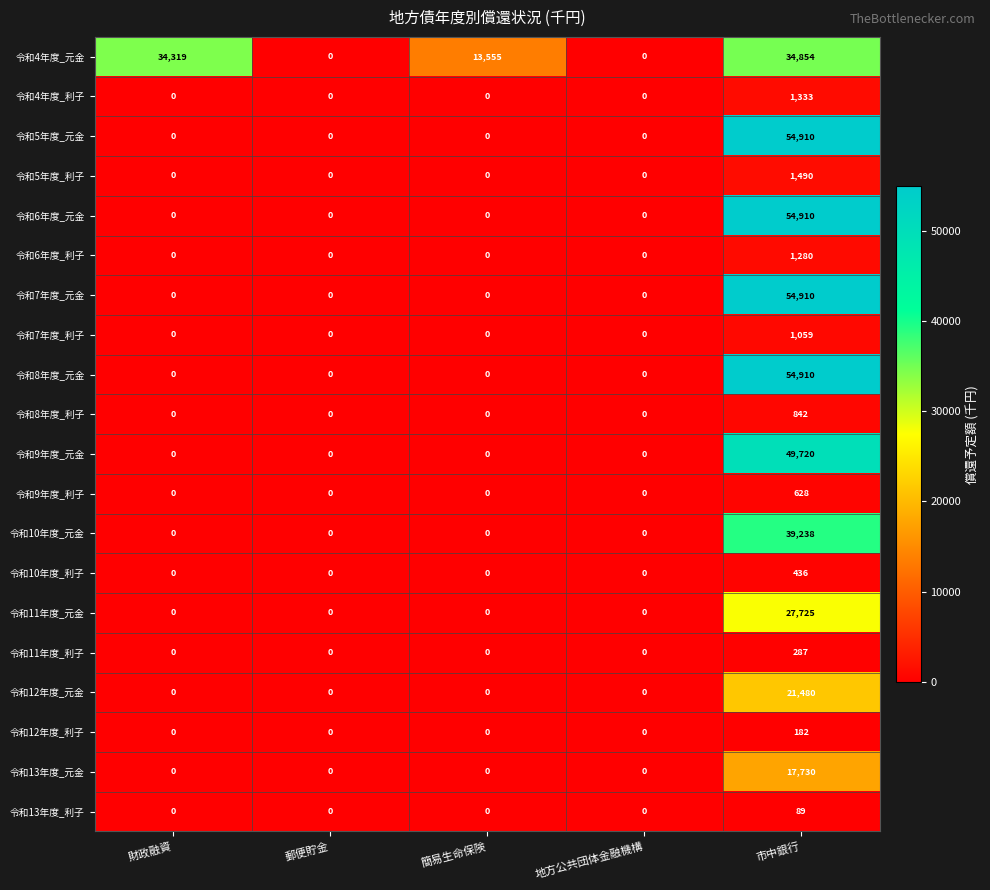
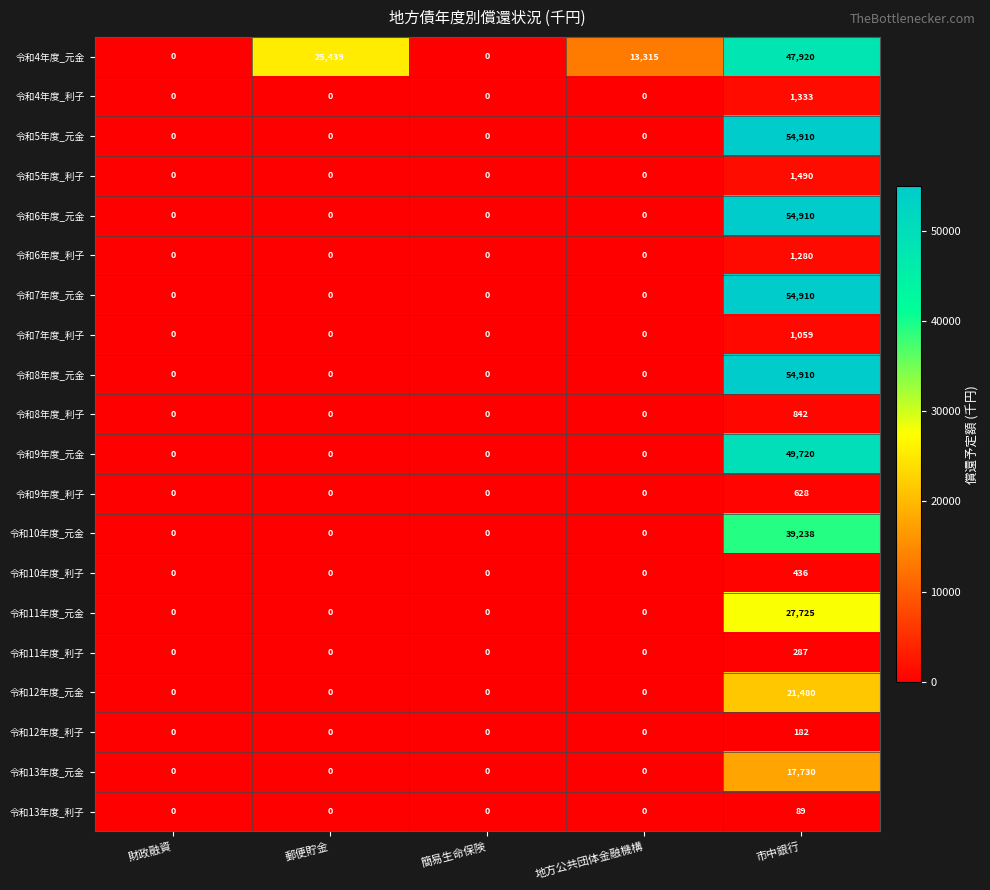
令和4年度_元金, 財政融資: 34,319 -> 0
令和4年度_元金, 郵便貯金: 0 -> 25,439
令和4年度_元金, 簡易生命保険: 13,555 -> 0
令和4年度_元金, 地方公共団体金融機構: 0 -> 13,315
令和4年度_元金, 市中銀行: 34,854 -> 47,920
